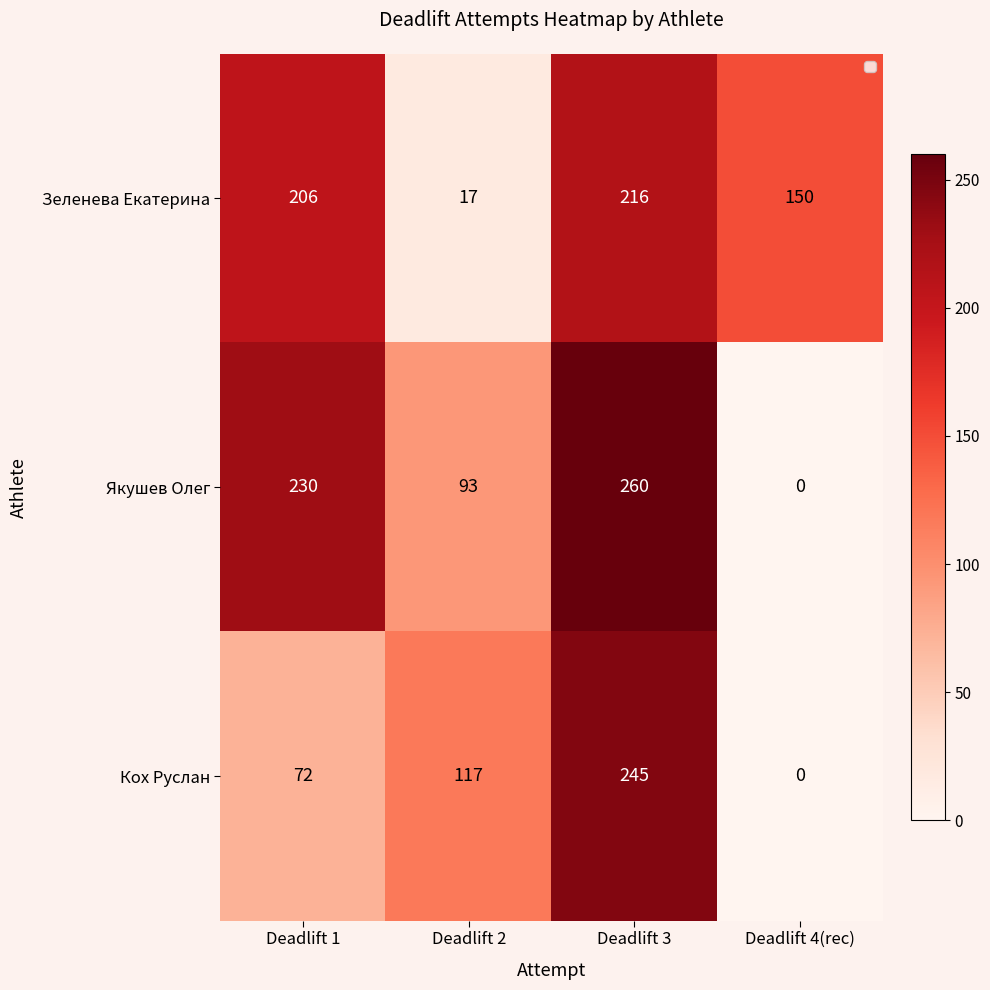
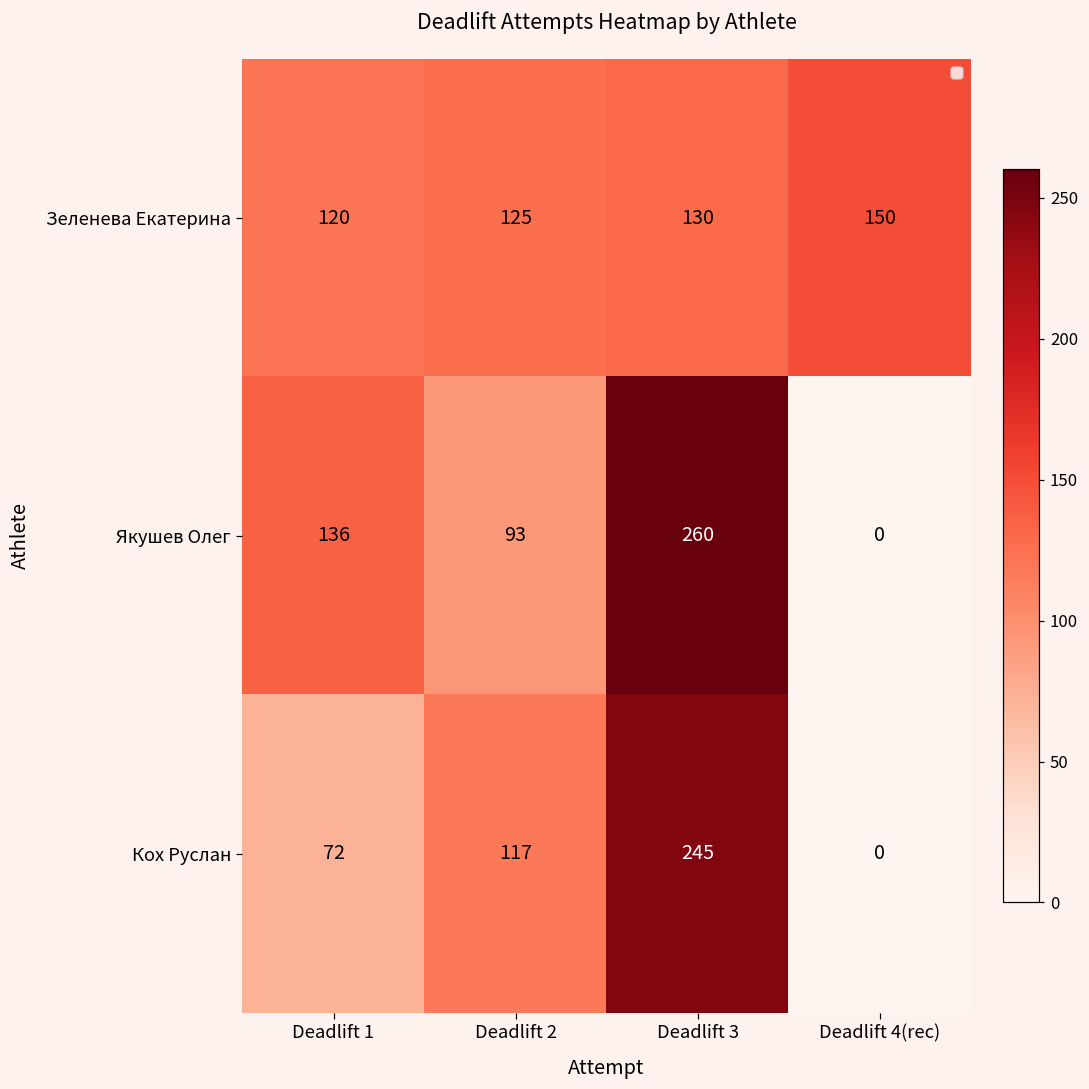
Зеленева Екатерина, Deadlift 1: 206 -> 120
Зеленева Екатерина, Deadlift 2: 17 -> 125
Зеленева Екатерина, Deadlift 3: 216 -> 130
Якушев Олег, Deadlift 1: 230 -> 136
